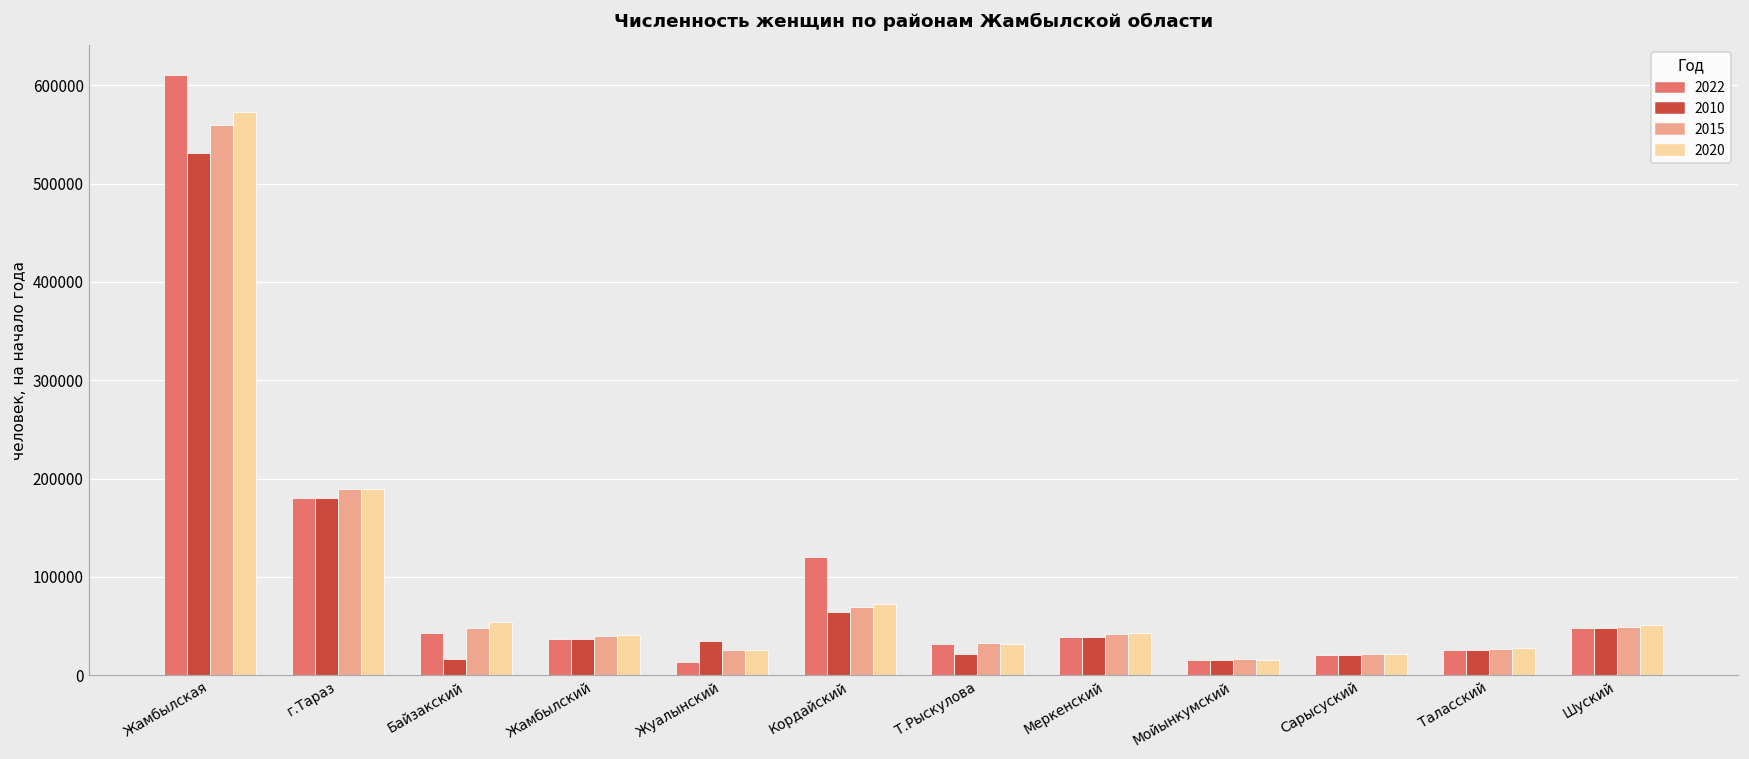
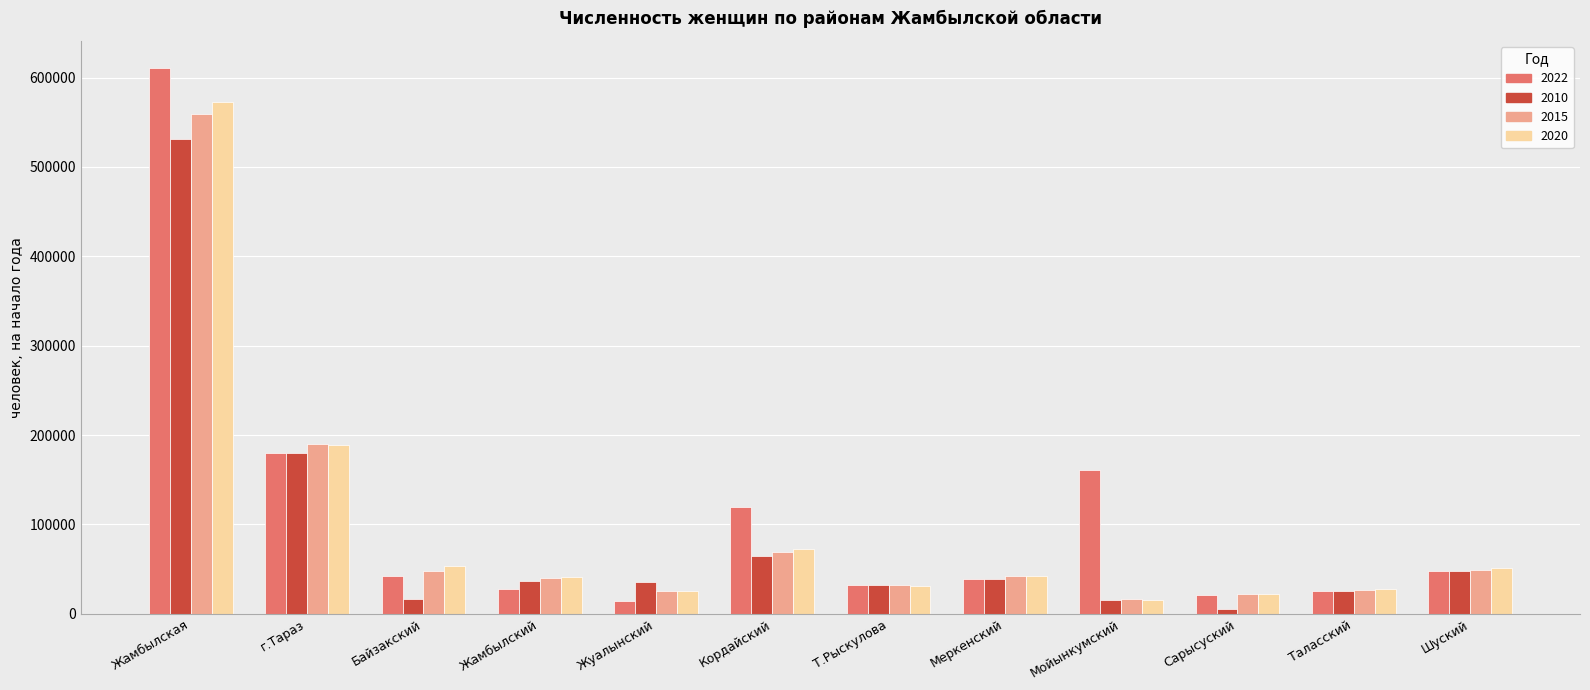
2022, Жамбылский: 40000 -> 30000
2010, Т.Рыскулова: 20000 -> 30000
2022, Мойынкумский: 20000 -> 160000
2010, Сарысуский: 20000 -> 10000
